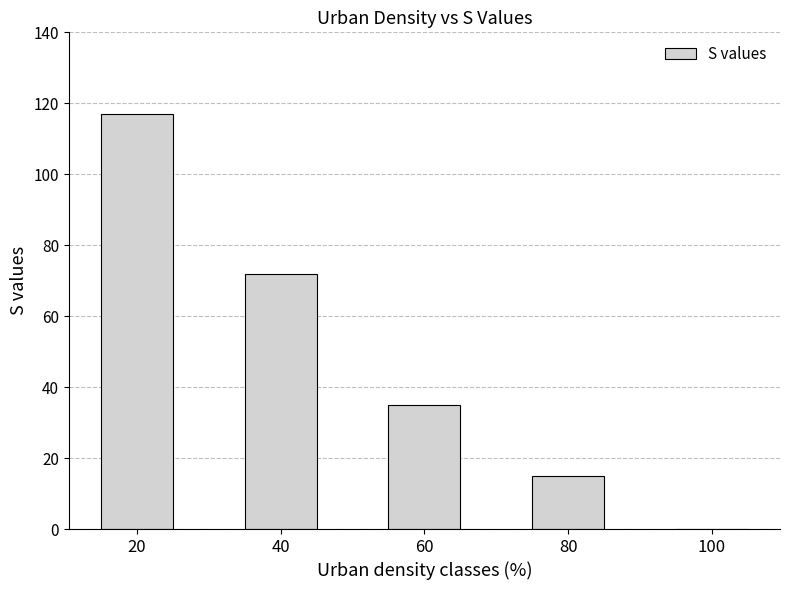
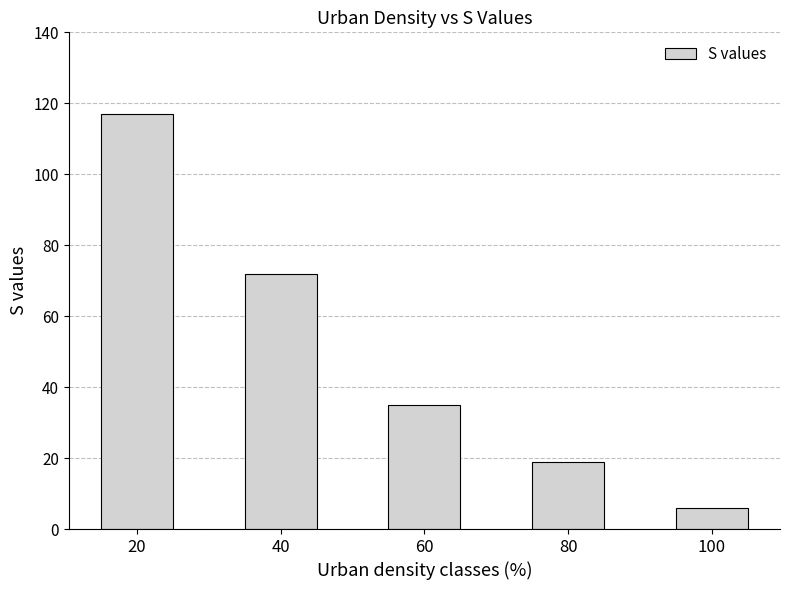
80: 15 -> 19
100: 0 -> 6
